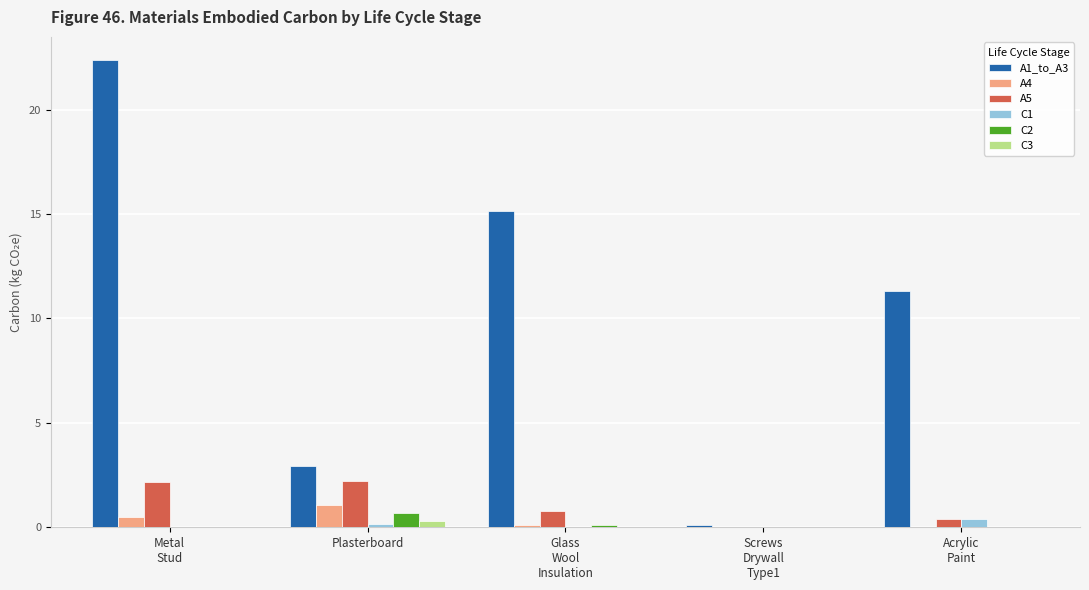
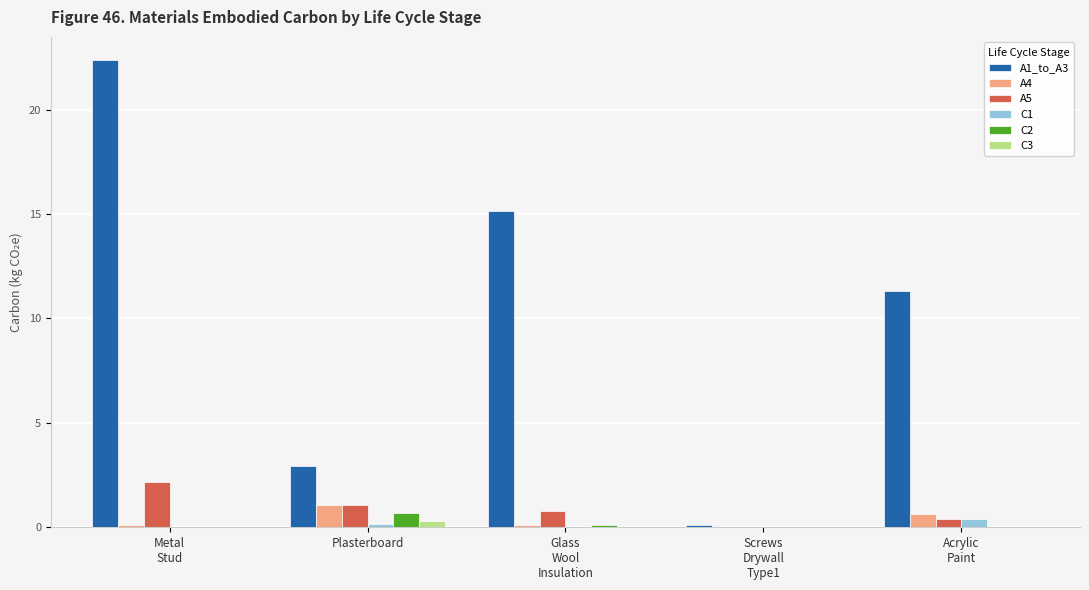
A4, Metal Stud: 0.5 -> 0.1
A5, Plasterboard: 2.2 -> 1.1
A4, Acrylic Paint: 0.0 -> 0.6
